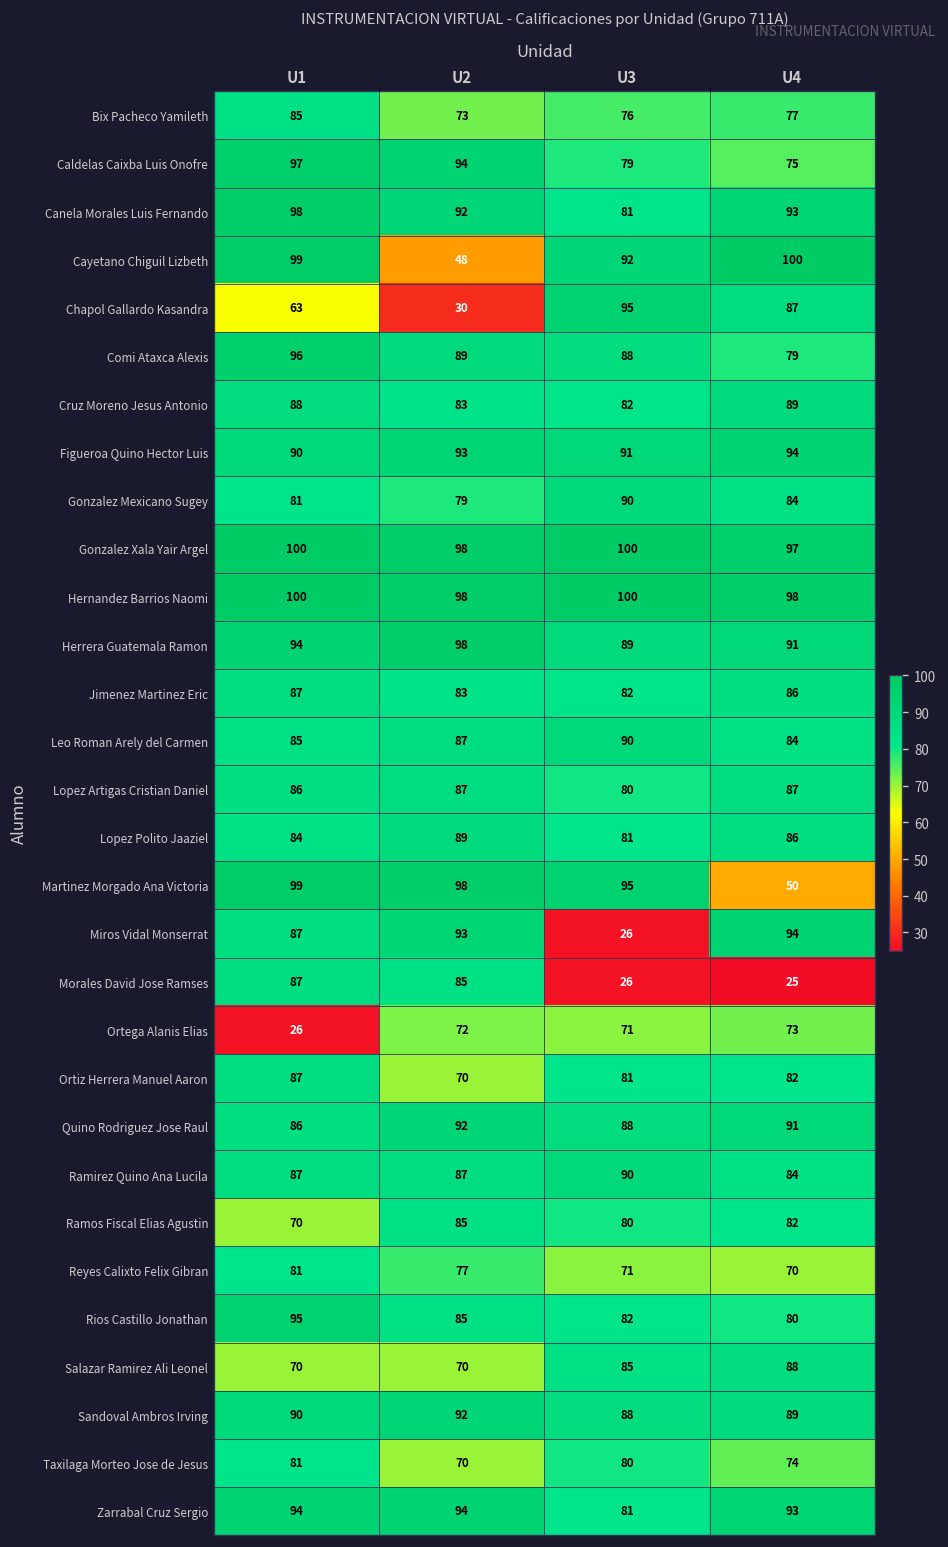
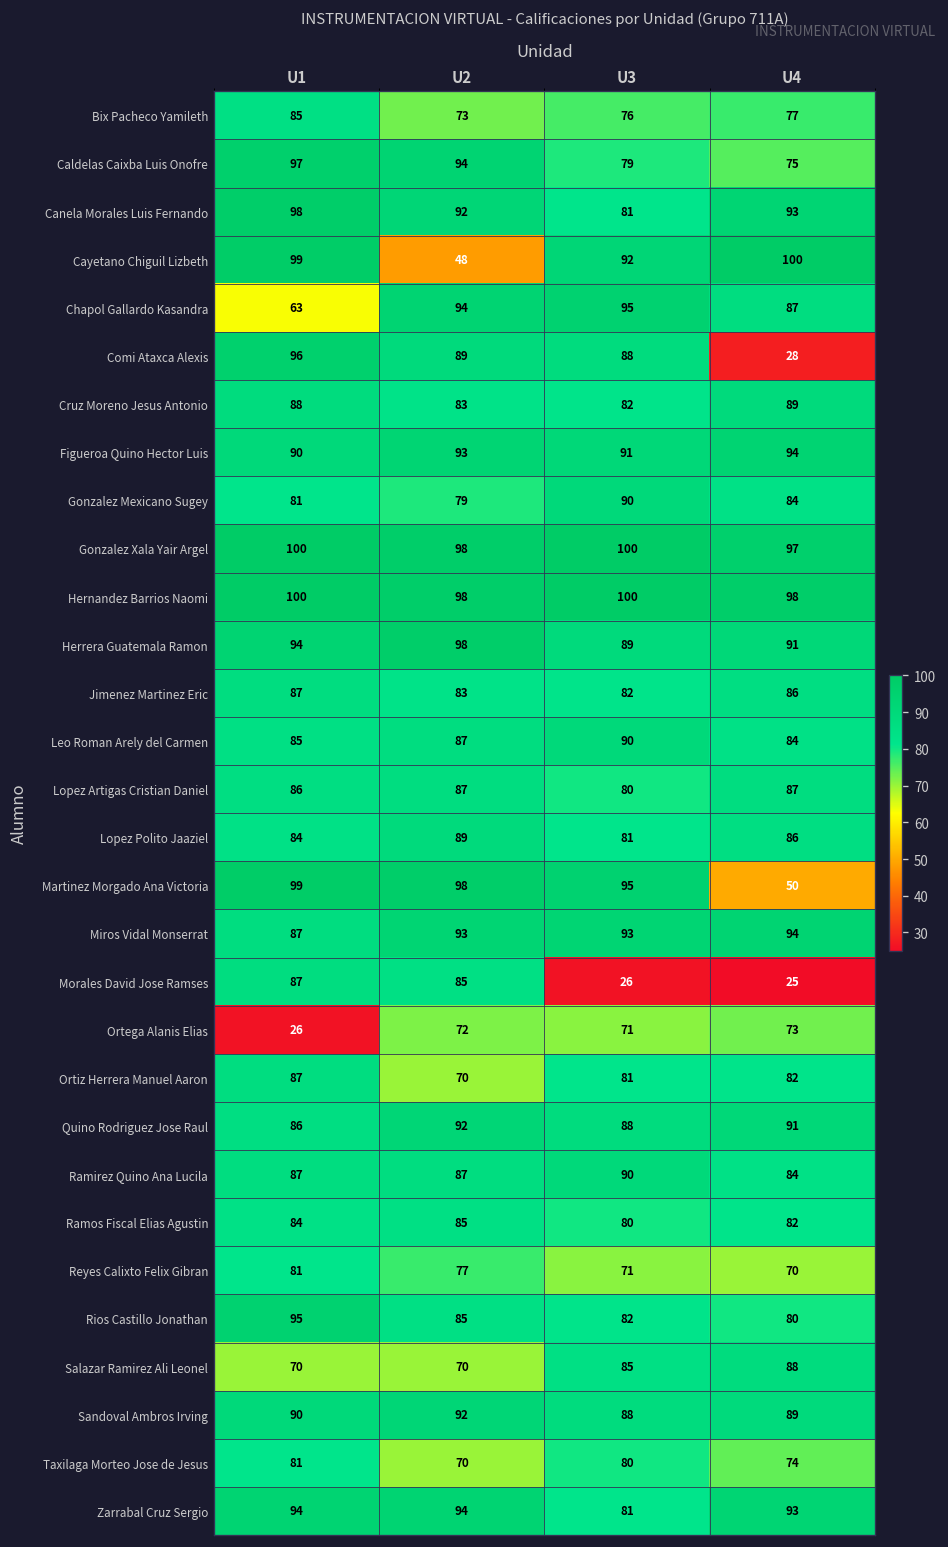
Chapol Gallardo Kasandra, U2: 30 -> 94
Comi Ataxca Alexis, U4: 79 -> 28
Miros Vidal Monserrat, U3: 26 -> 93
Ramos Fiscal Elias Agustin, U1: 70 -> 84
